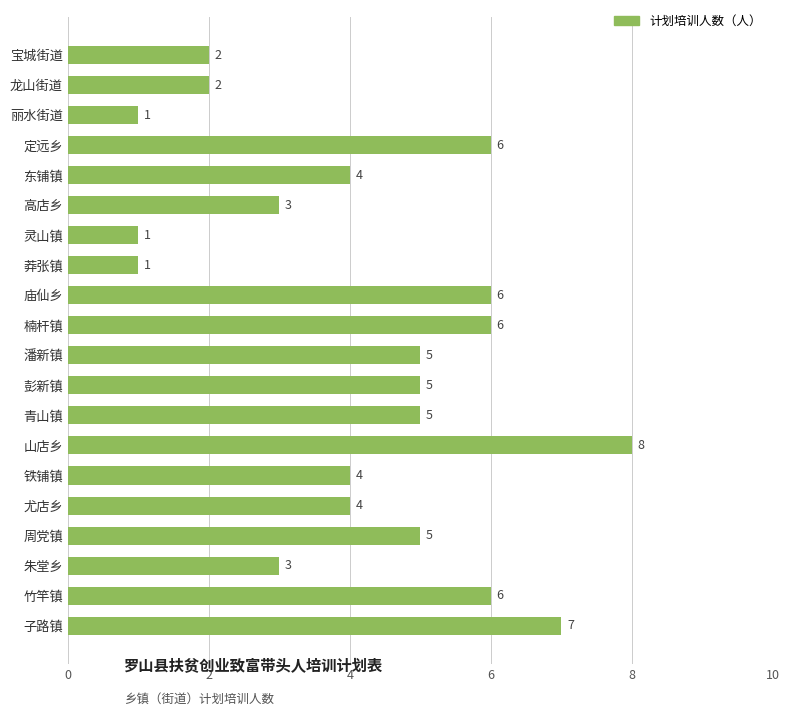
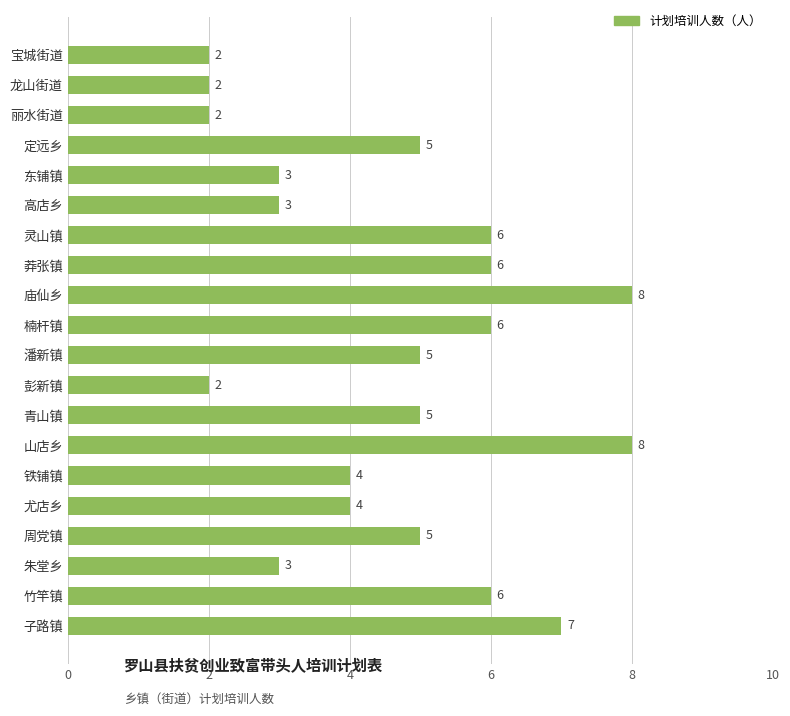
丽水街道: 1 -> 2
定远乡: 6 -> 5
东铺镇: 4 -> 3
灵山镇: 1 -> 6
莽张镇: 1 -> 6
庙仙乡: 6 -> 8
彭新镇: 5 -> 2
